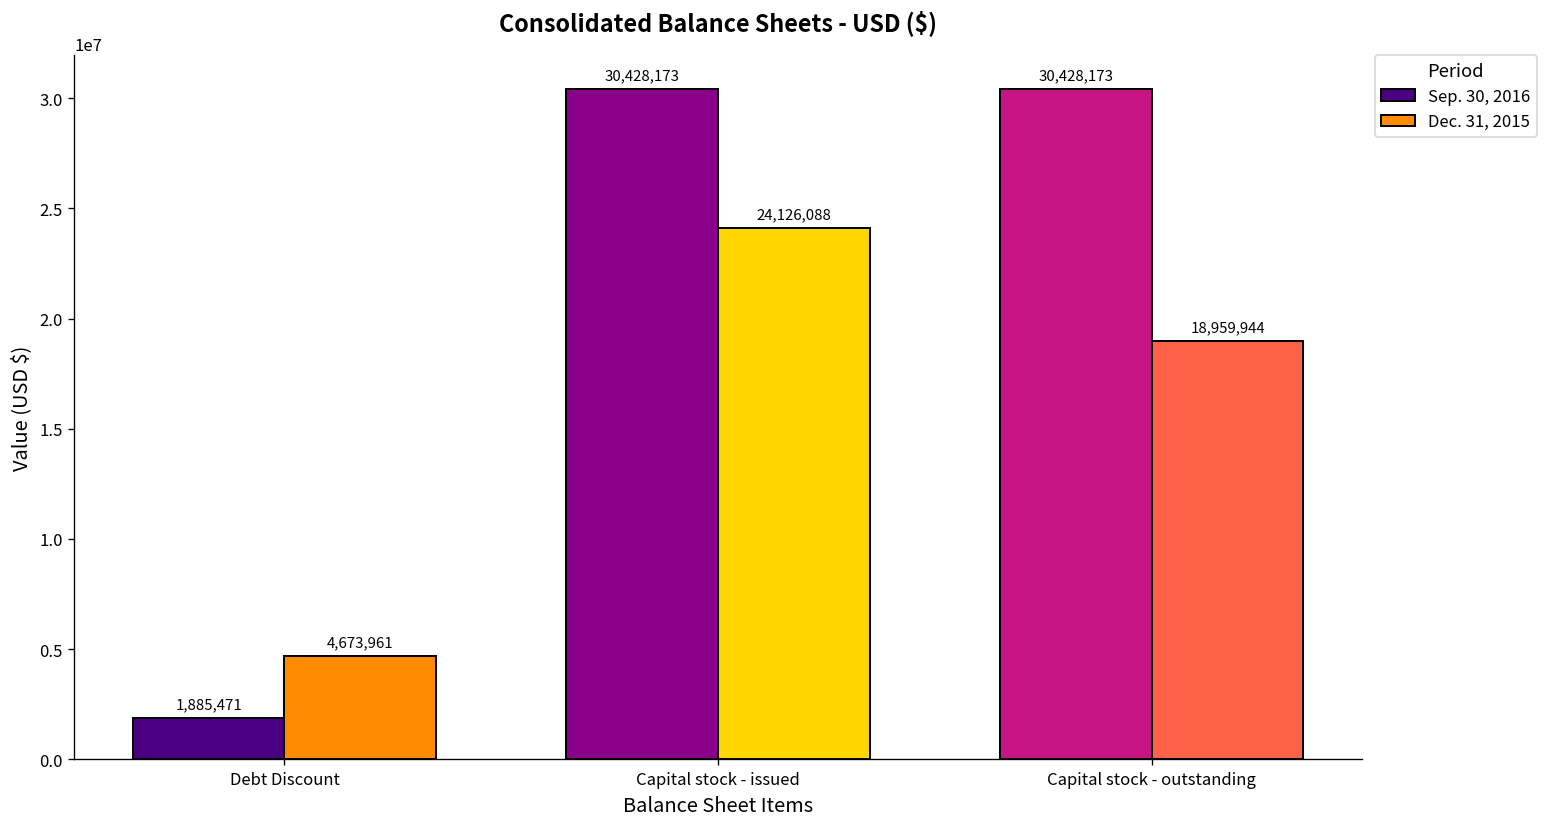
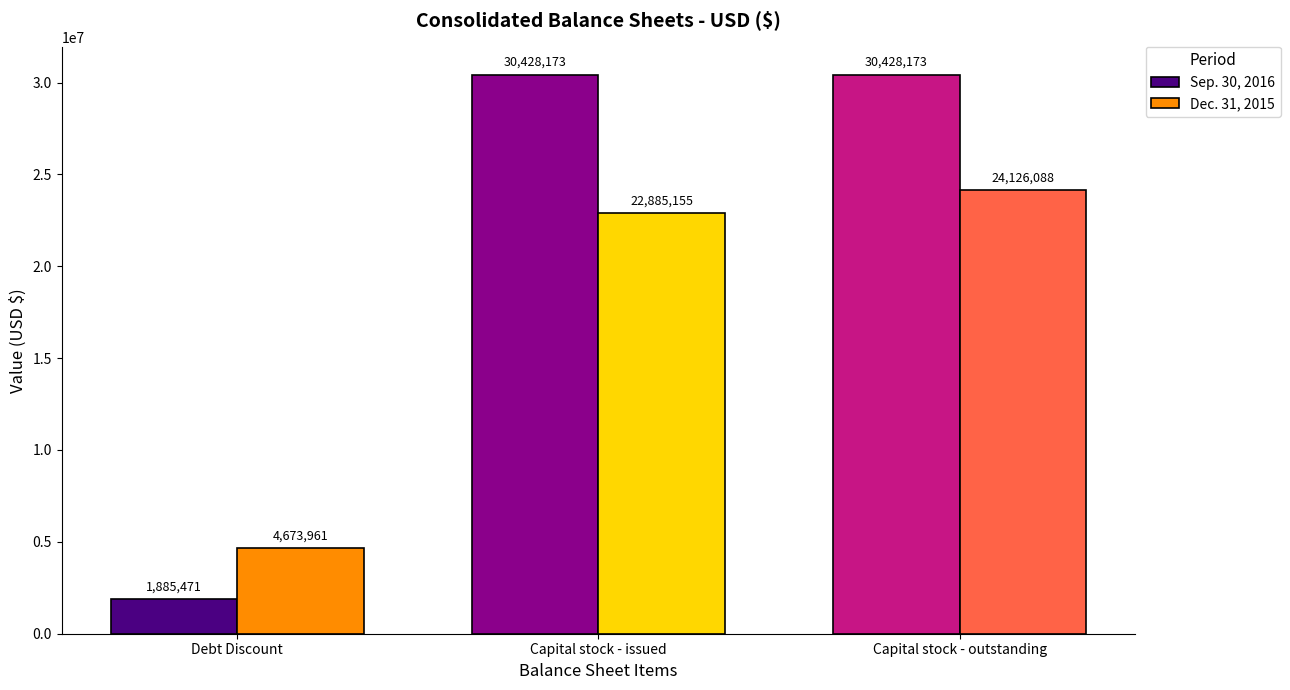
Dec. 31, 2015, Capital stock - issued: 24,126,088 -> 22,885,155
Dec. 31, 2015, Capital stock - outstanding: 18,959,944 -> 24,126,088
